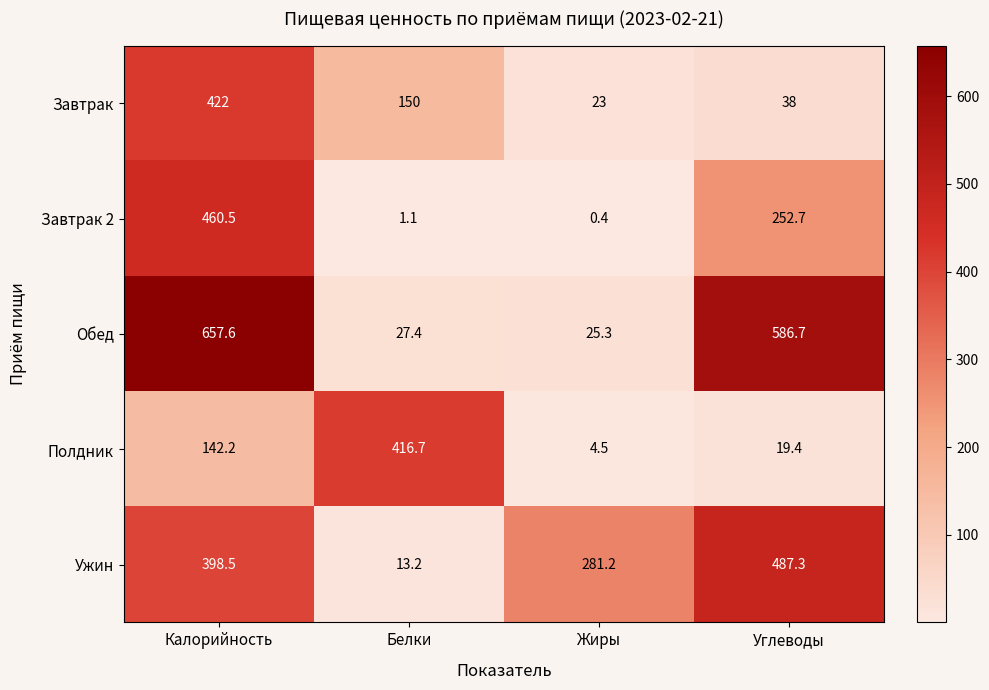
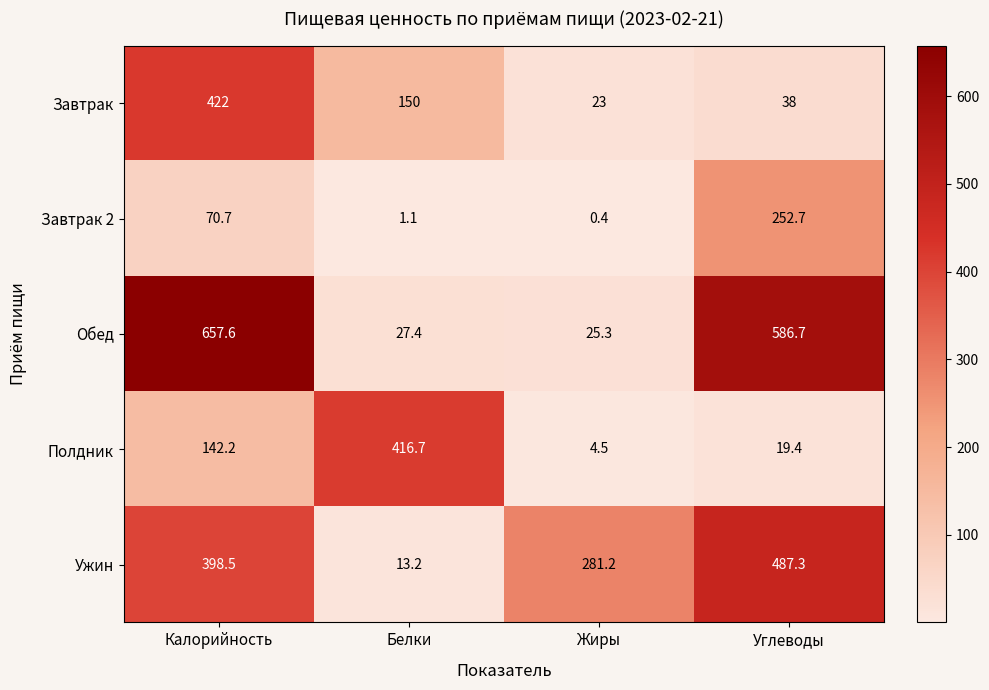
Завтрак 2, Калорийность: 460.5 -> 70.7
